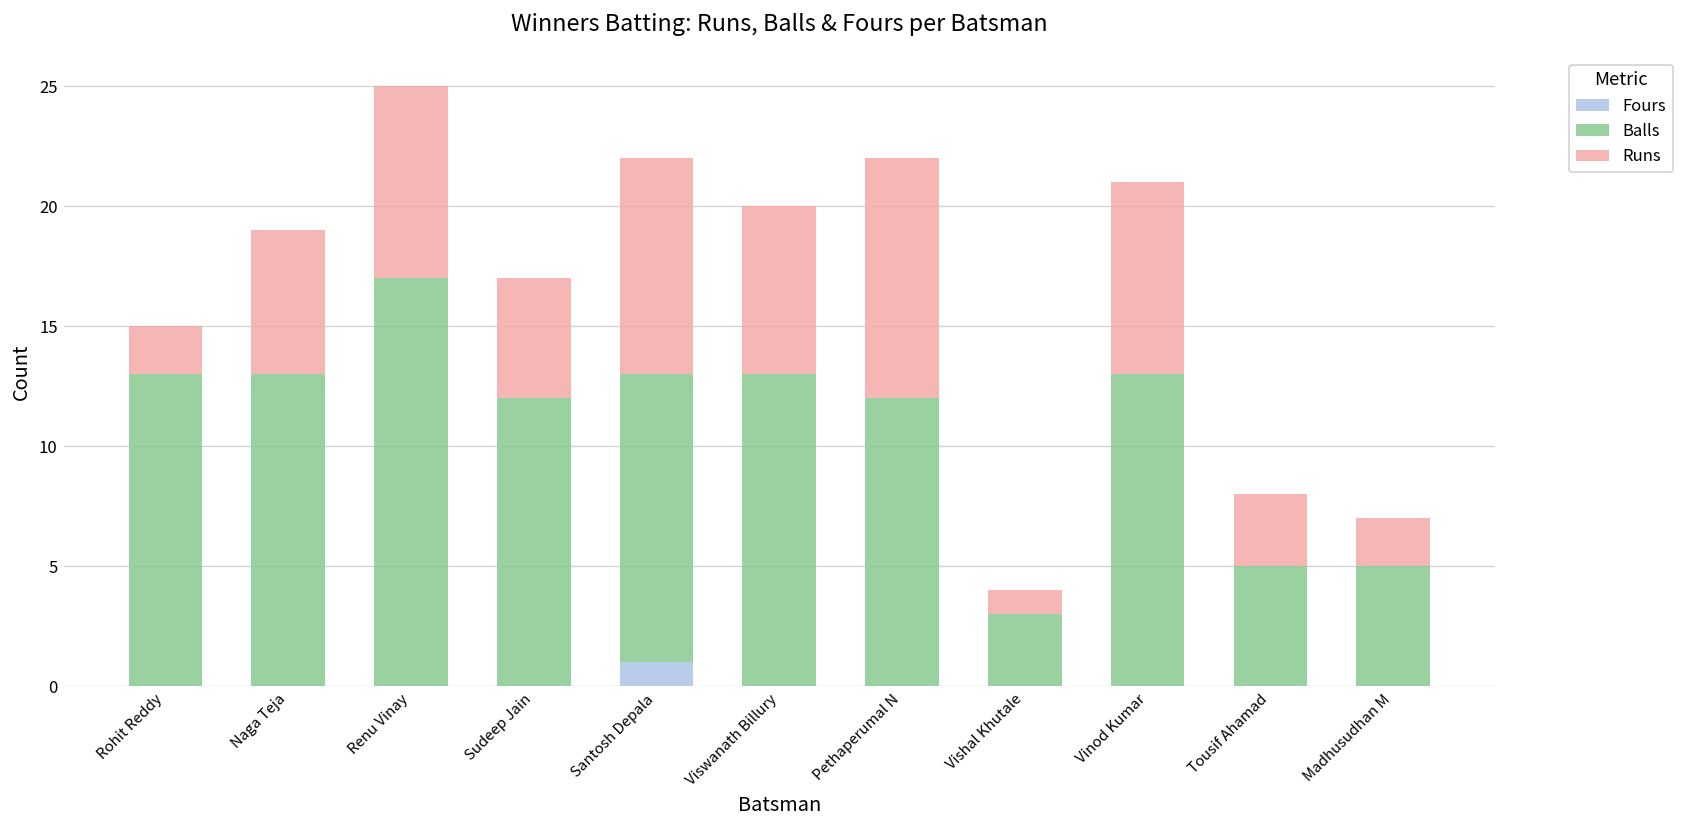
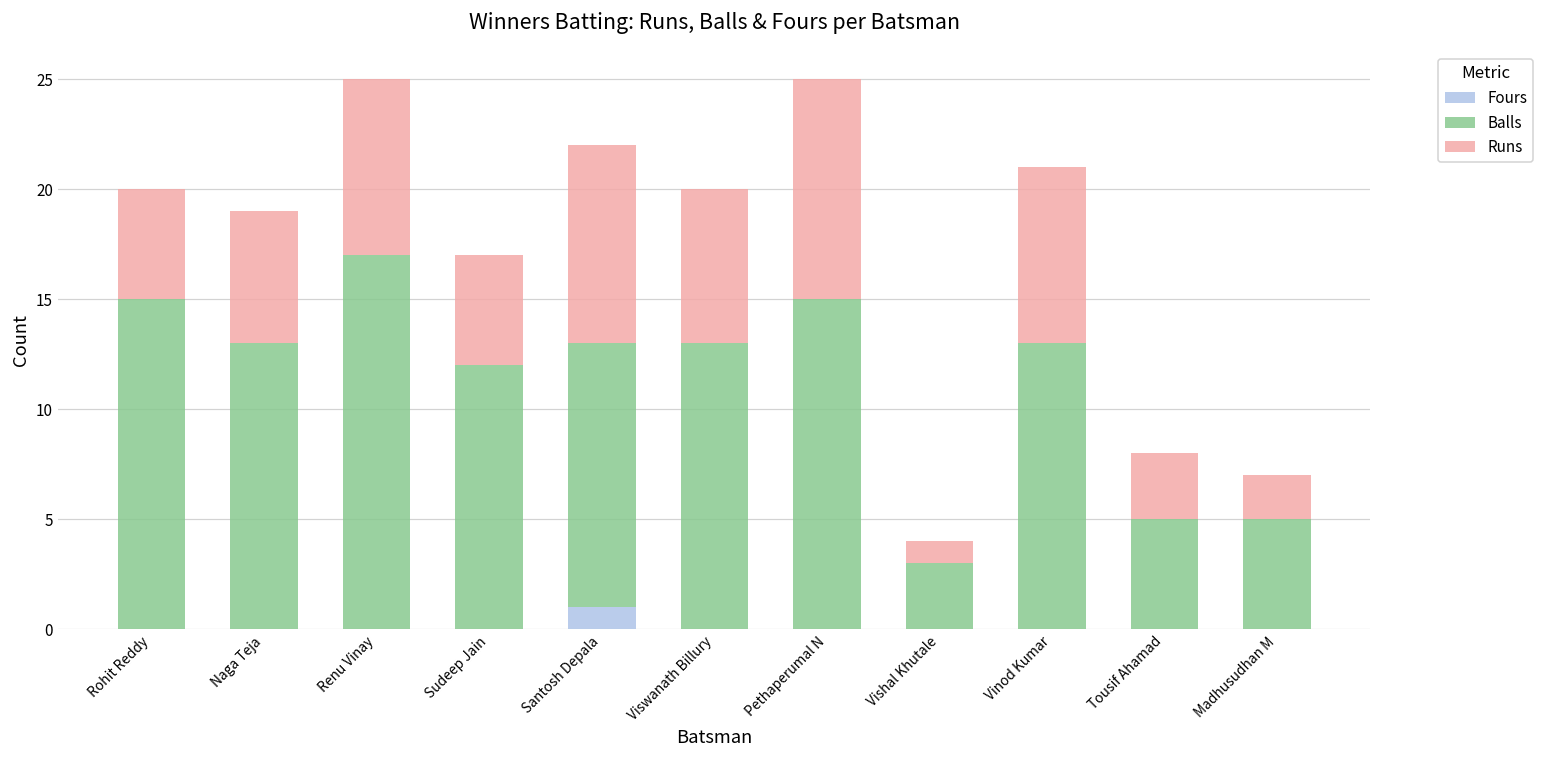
Balls, Rohit Reddy: 13 -> 15
Runs, Rohit Reddy: 2 -> 5
Balls, Pethaperumal N: 12 -> 15
